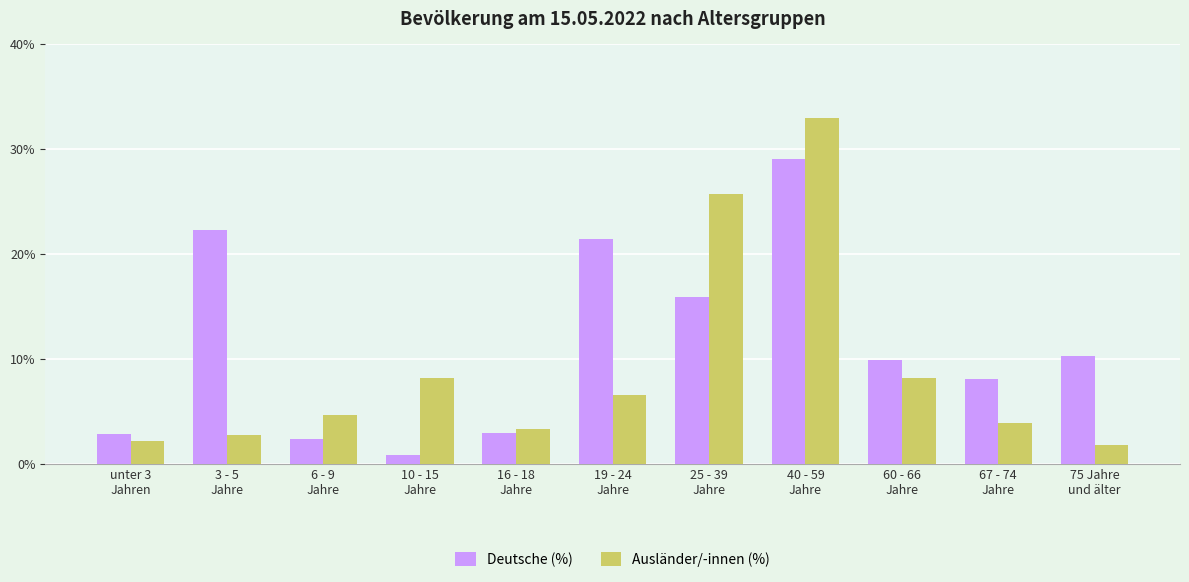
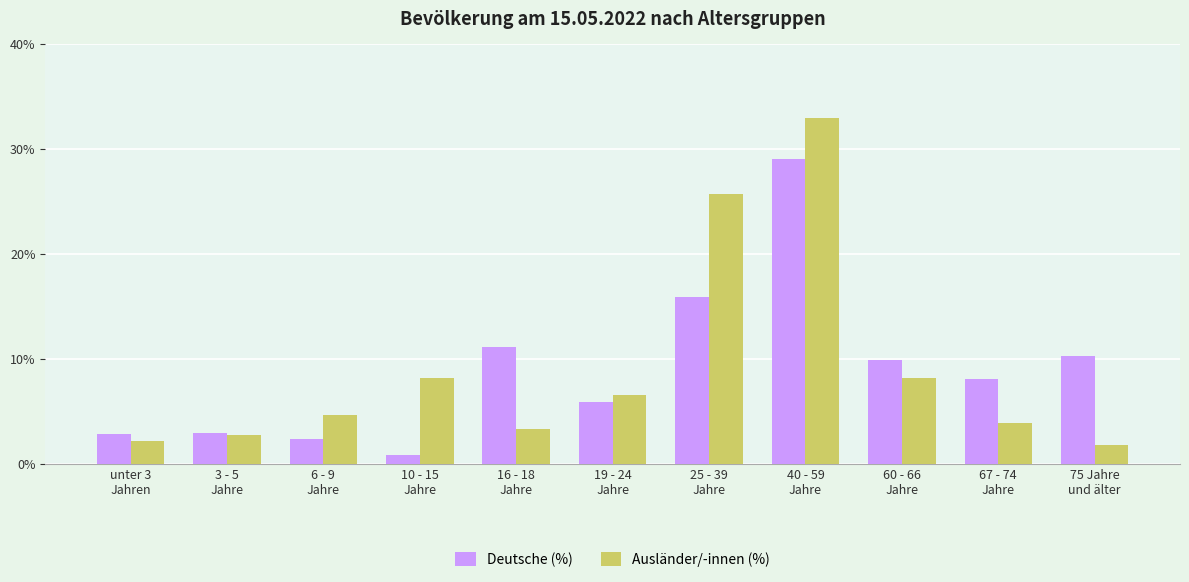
Deutsche (%), 3 - 5 Jahre: 22.3% -> 2.9%
Deutsche (%), 16 - 18 Jahre: 2.9% -> 11.1%
Deutsche (%), 19 - 24 Jahre: 21.4% -> 5.9%
